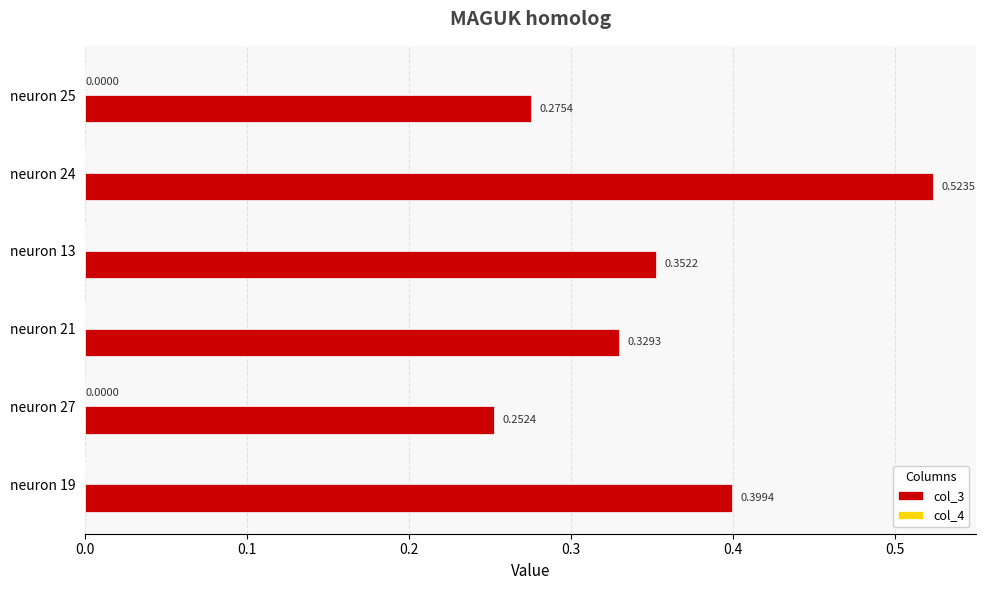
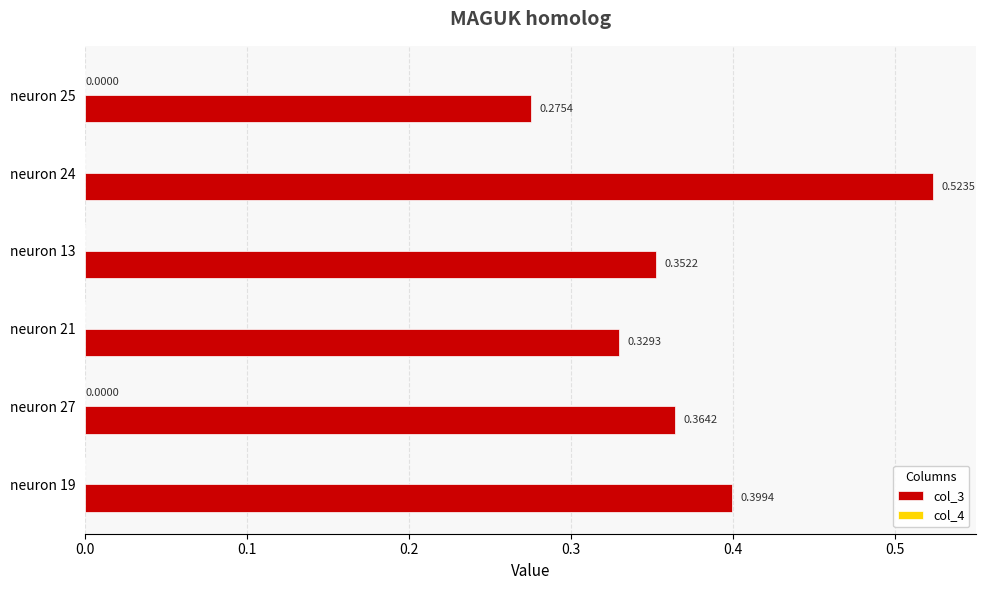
col_3, neuron 27: 0.2524 -> 0.3642
